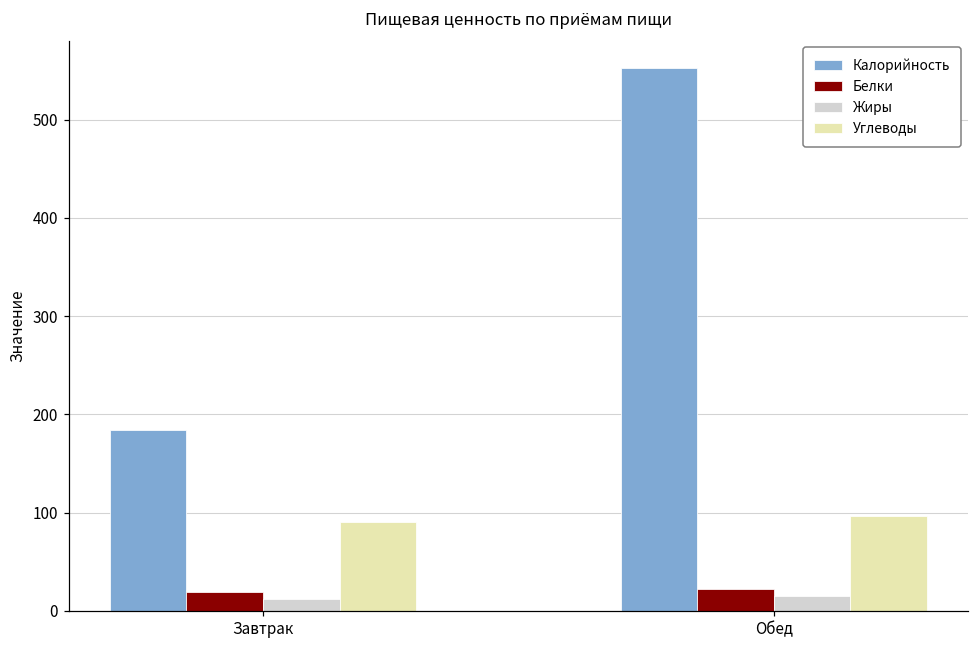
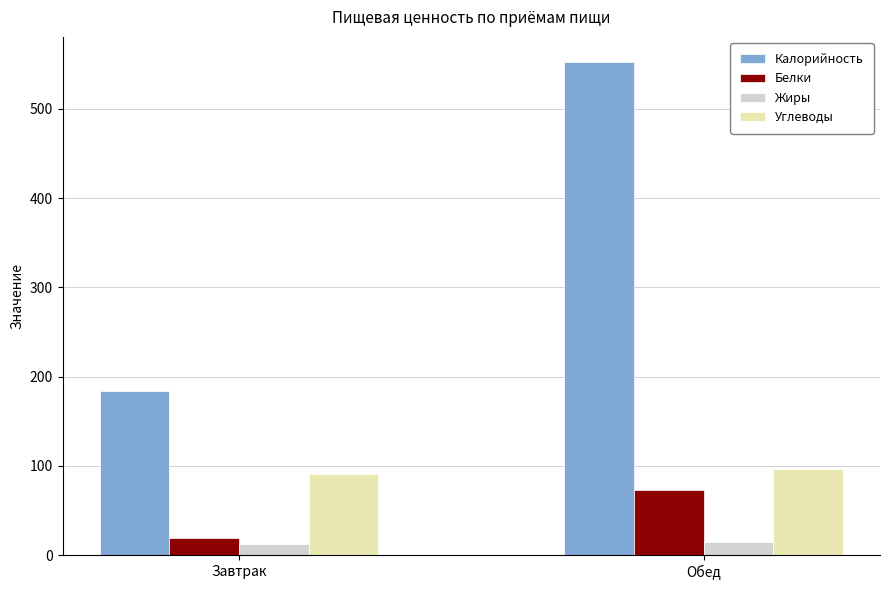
Белки, Обед: 20 -> 70
